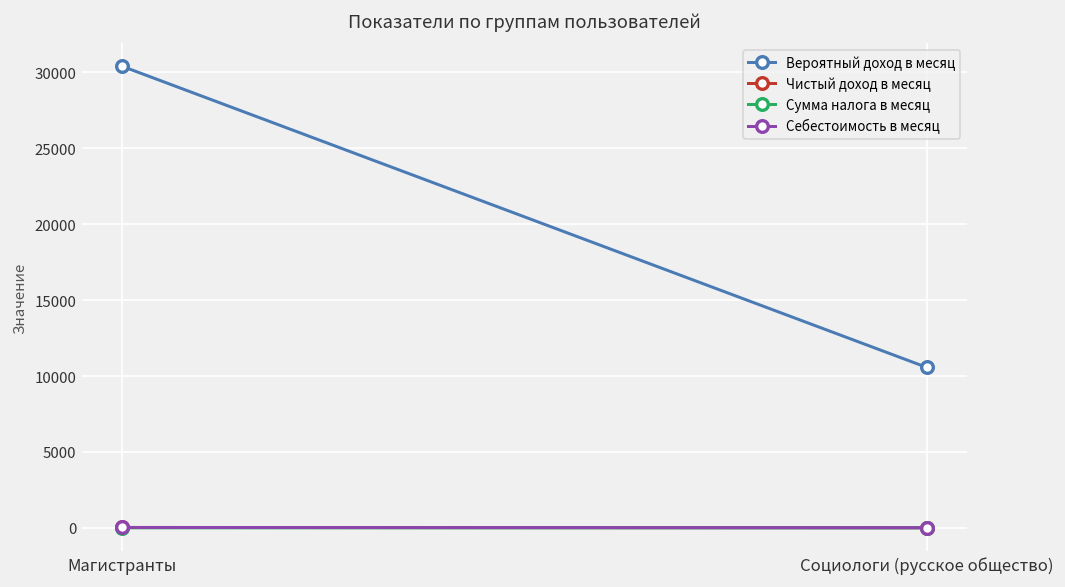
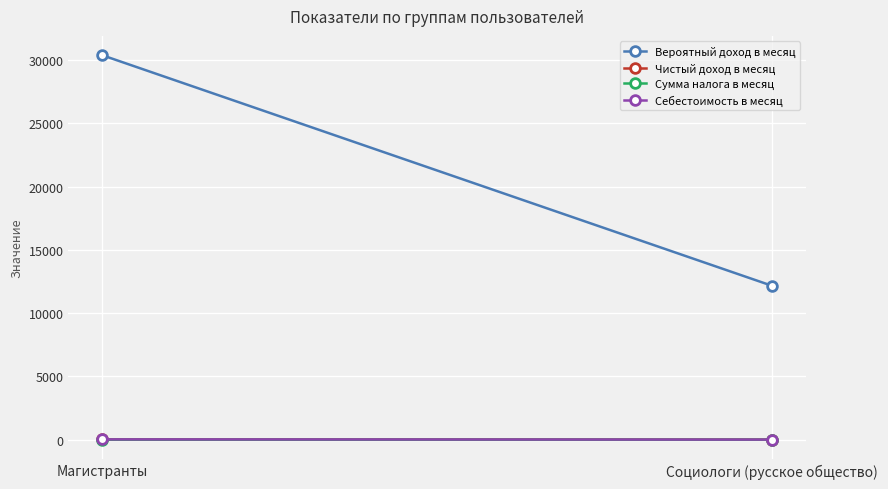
Вероятный доход в месяц, Социологи (русское общество): 10600 -> 12200
